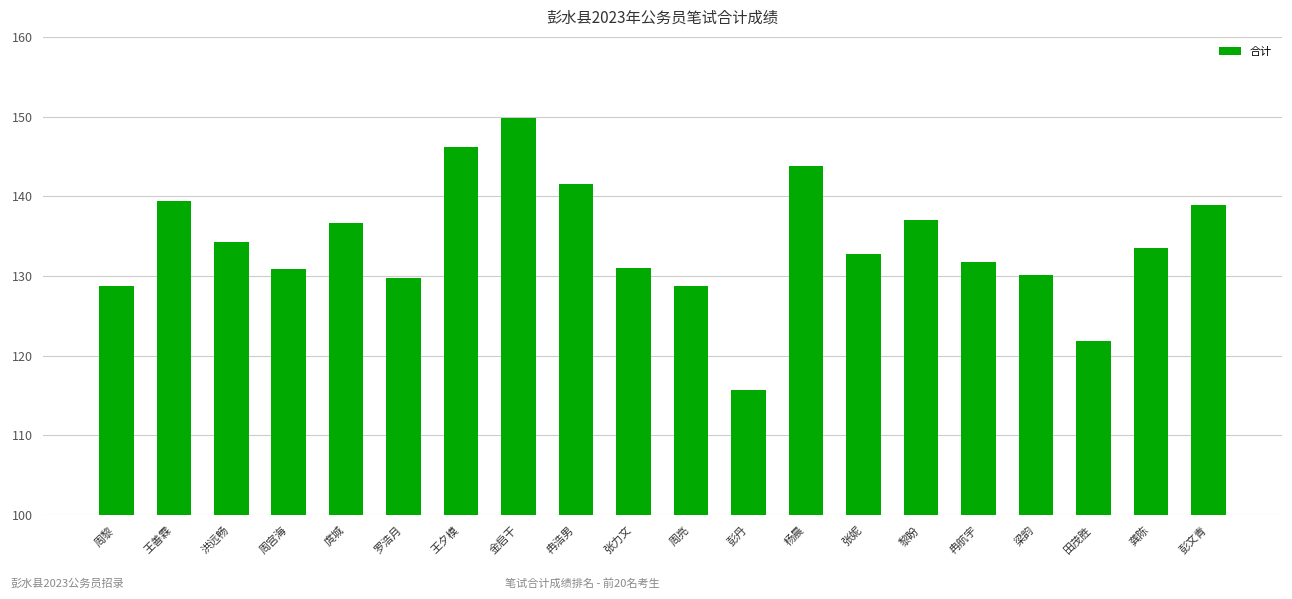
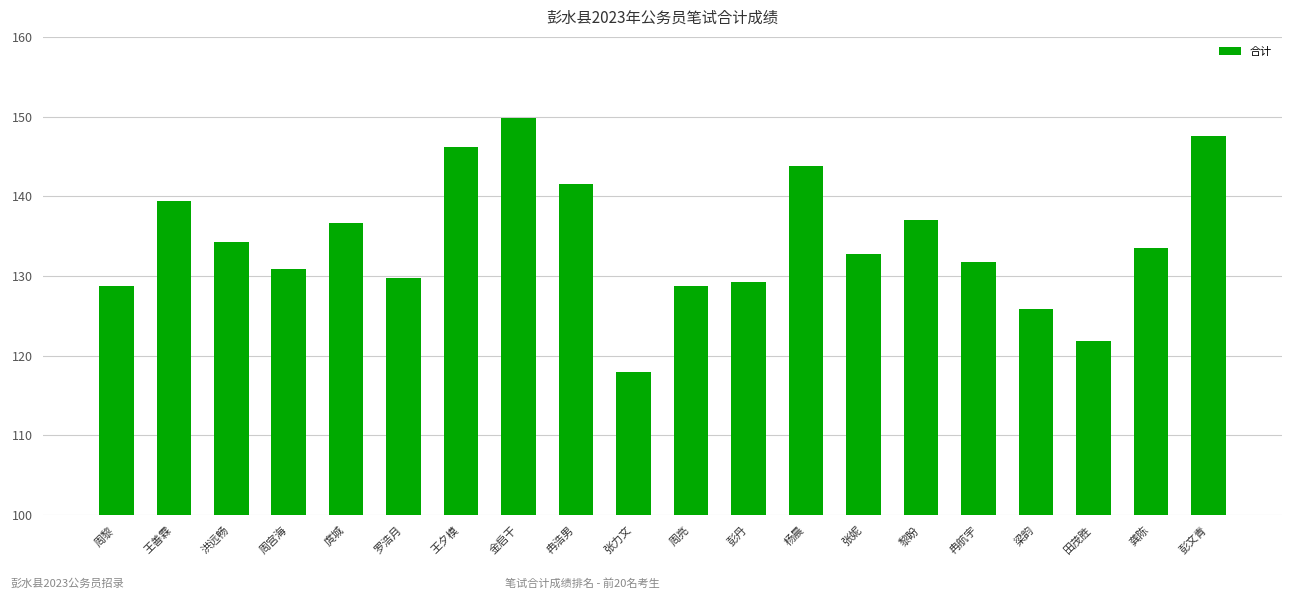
张力文: 131 -> 118
彭丹: 116 -> 129
梁韵: 130 -> 126
彭文青: 139 -> 148
